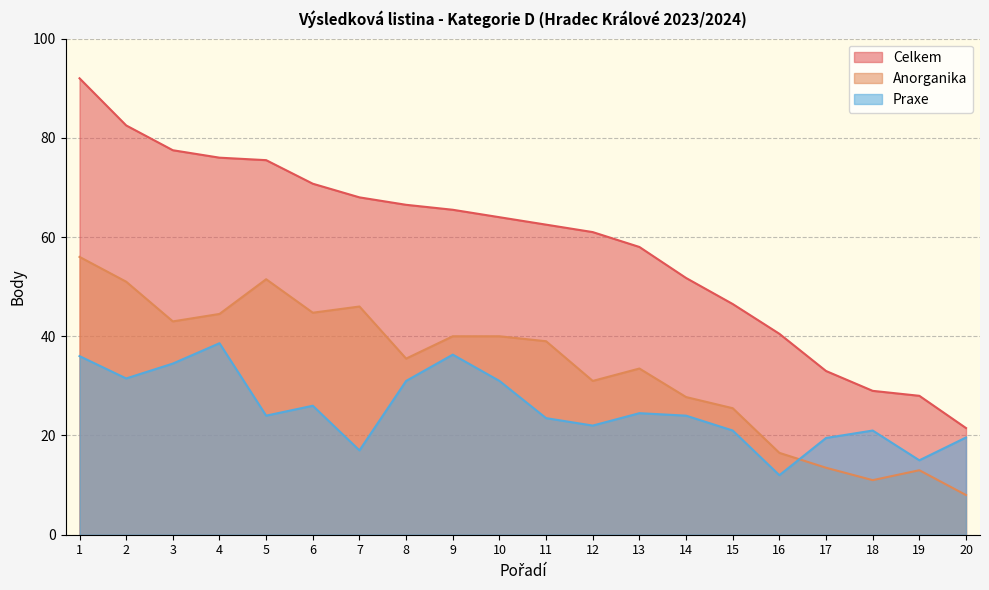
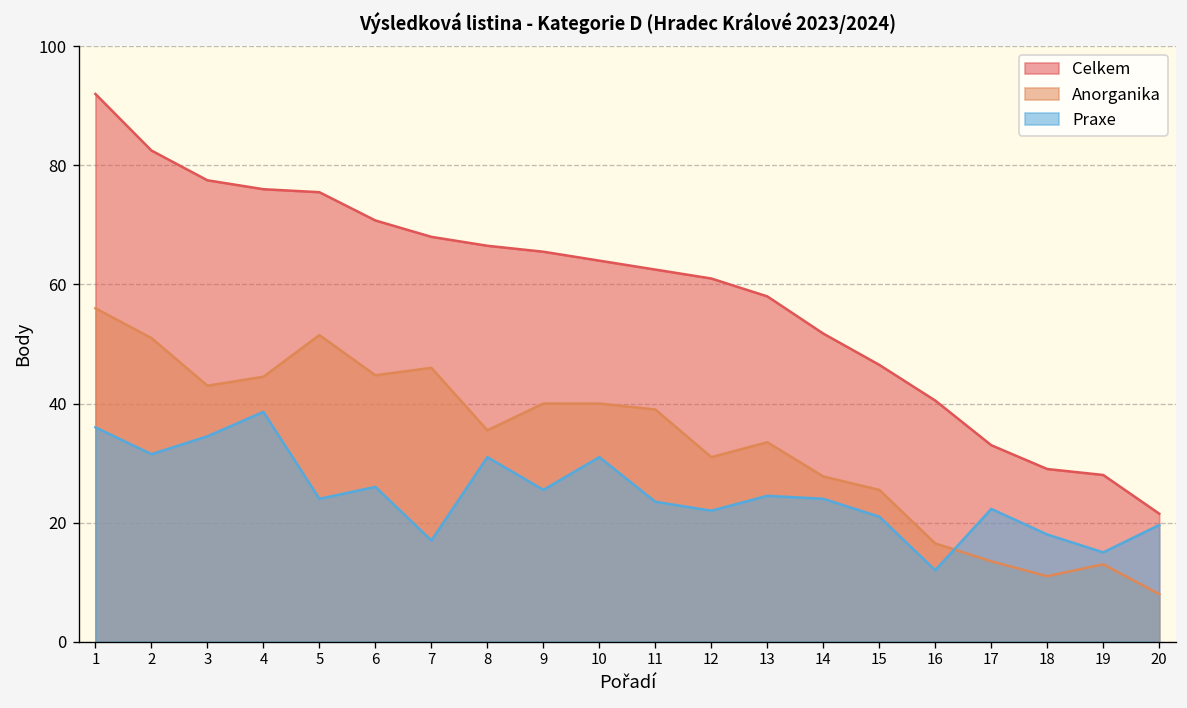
Praxe, 9: 36 -> 26
Praxe, 17: 20 -> 22
Praxe, 18: 21 -> 18
